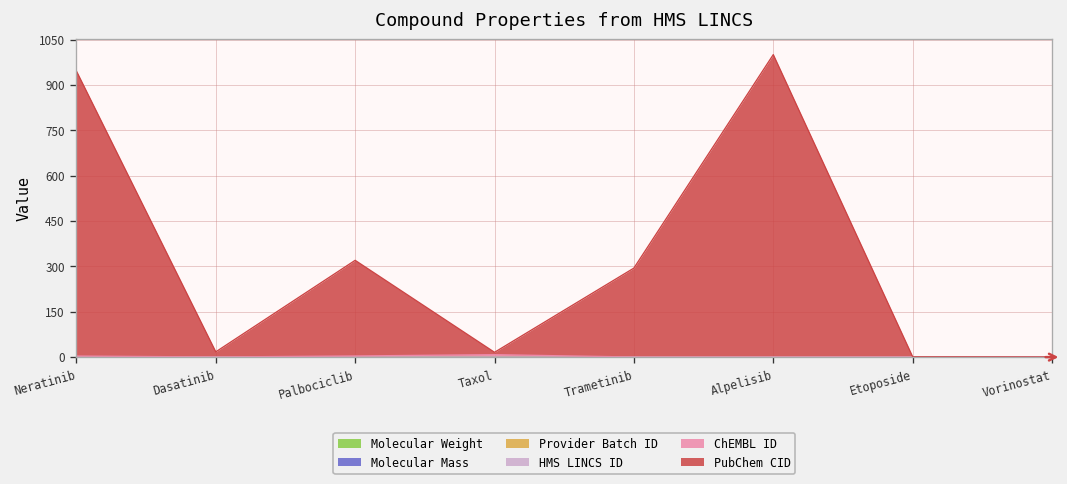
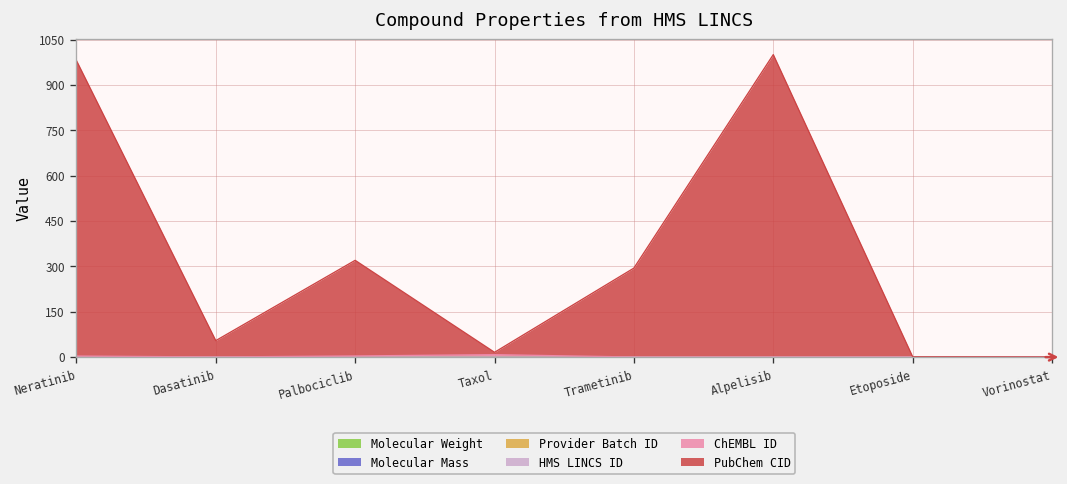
PubChem CID, Neratinib: 940 -> 980
PubChem CID, Dasatinib: 20 -> 50
